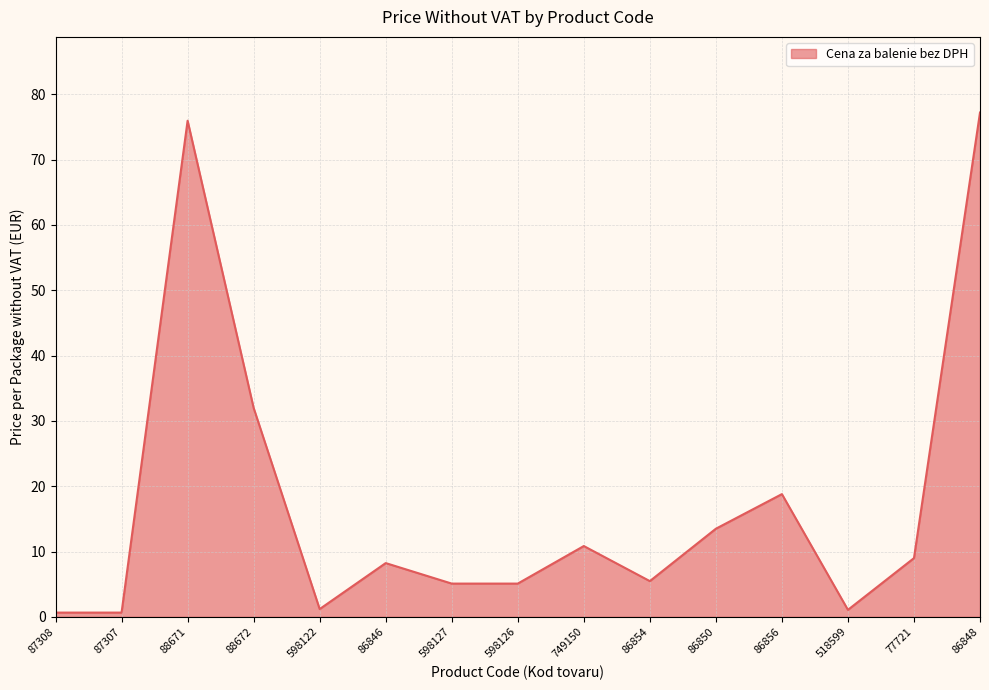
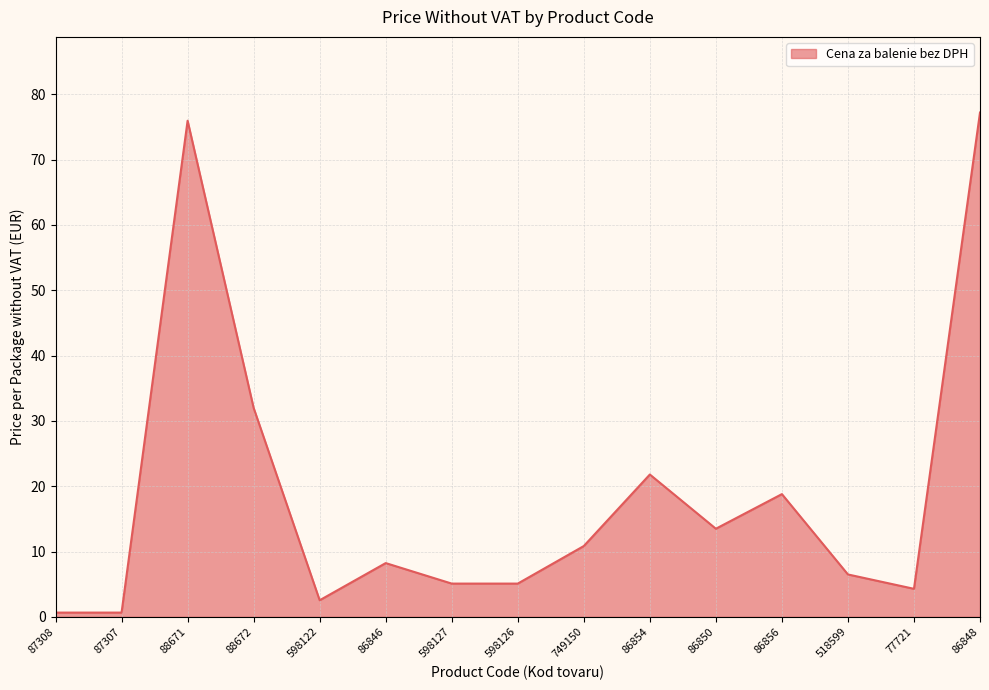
598122: 1 -> 3
86854: 5 -> 22
518599: 1 -> 6
77721: 9 -> 4
